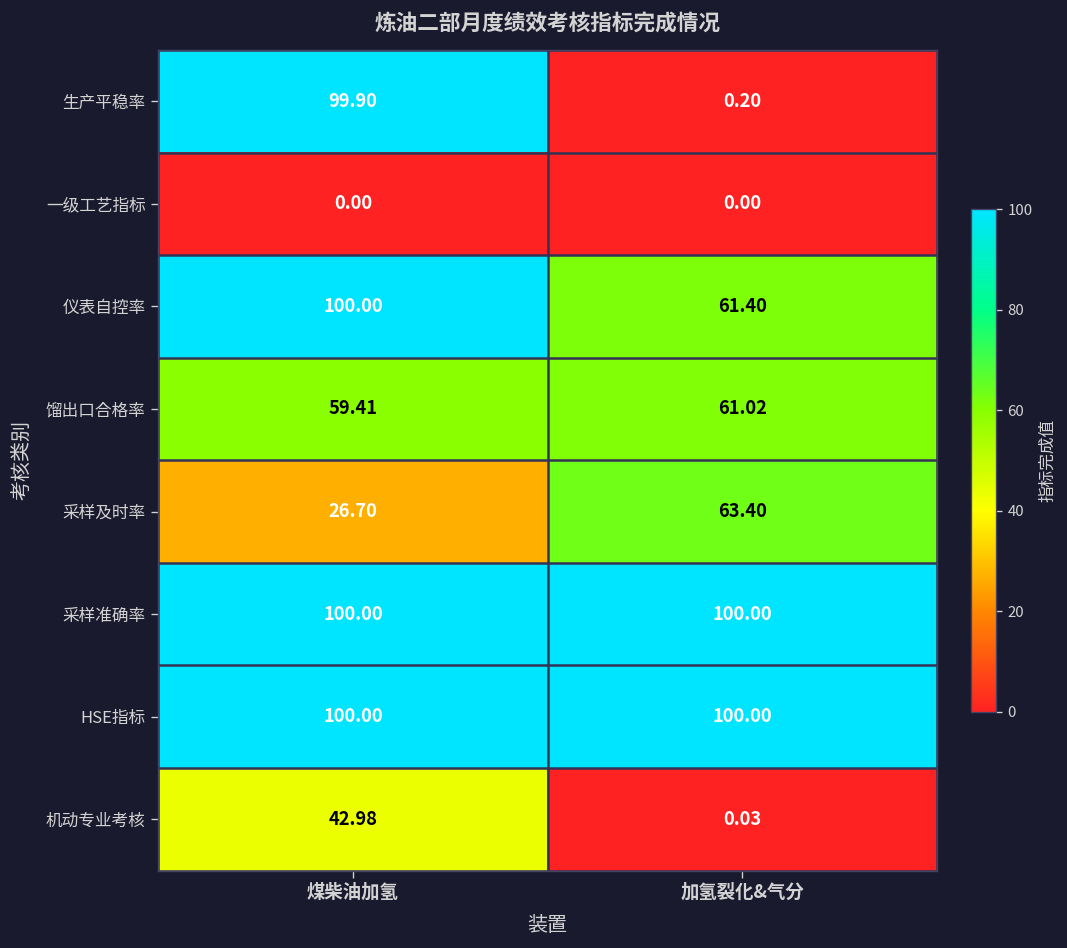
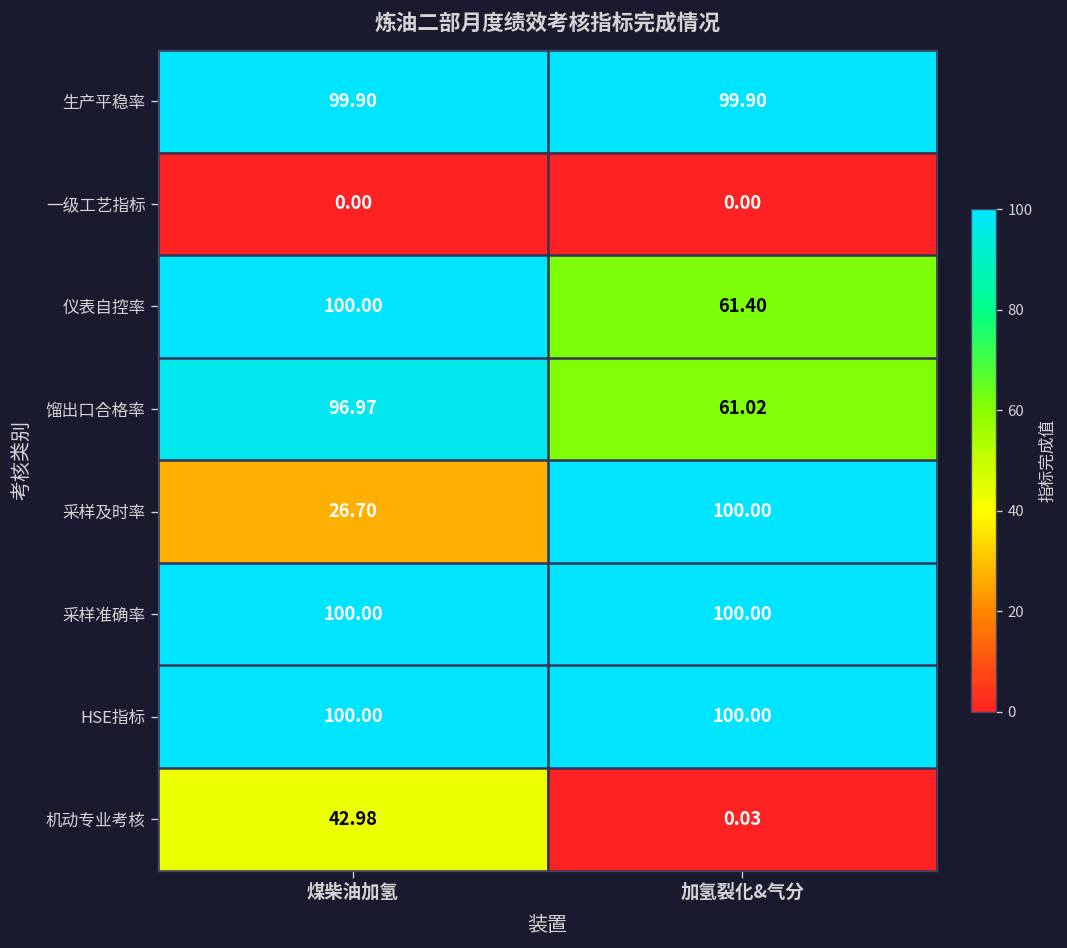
生产平稳率, 加氢裂化&气分: 0.20 -> 99.90
馏出口合格率, 煤柴油加氢: 59.41 -> 96.97
采样及时率, 加氢裂化&气分: 63.40 -> 100.00
